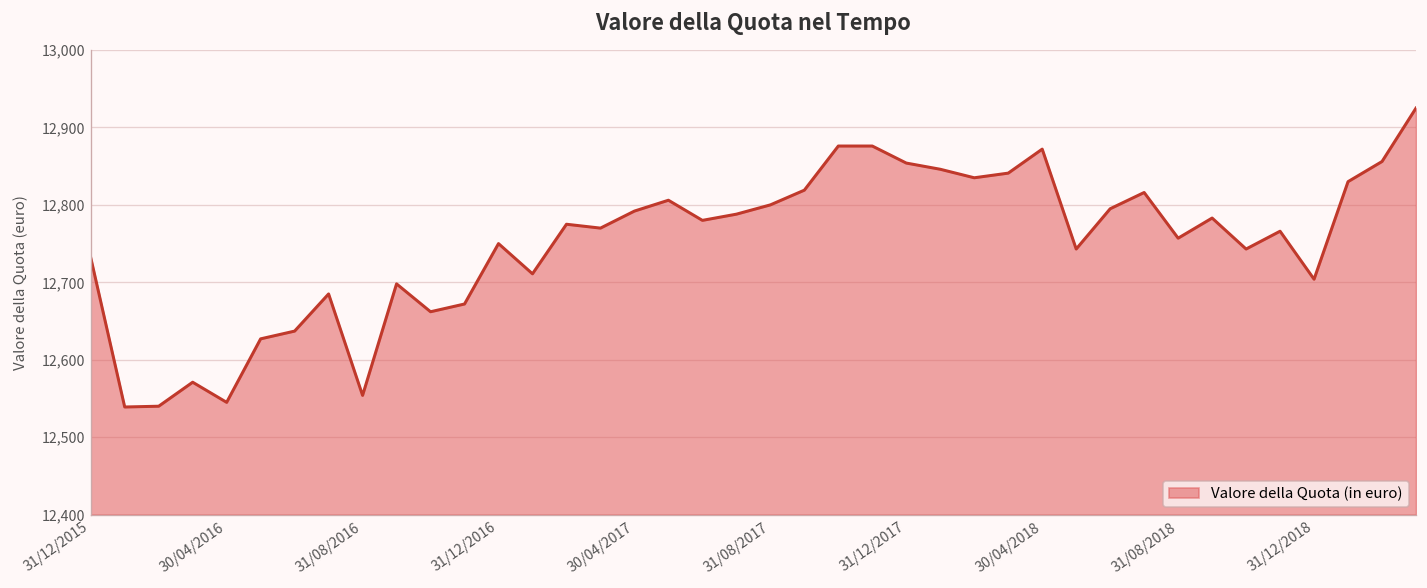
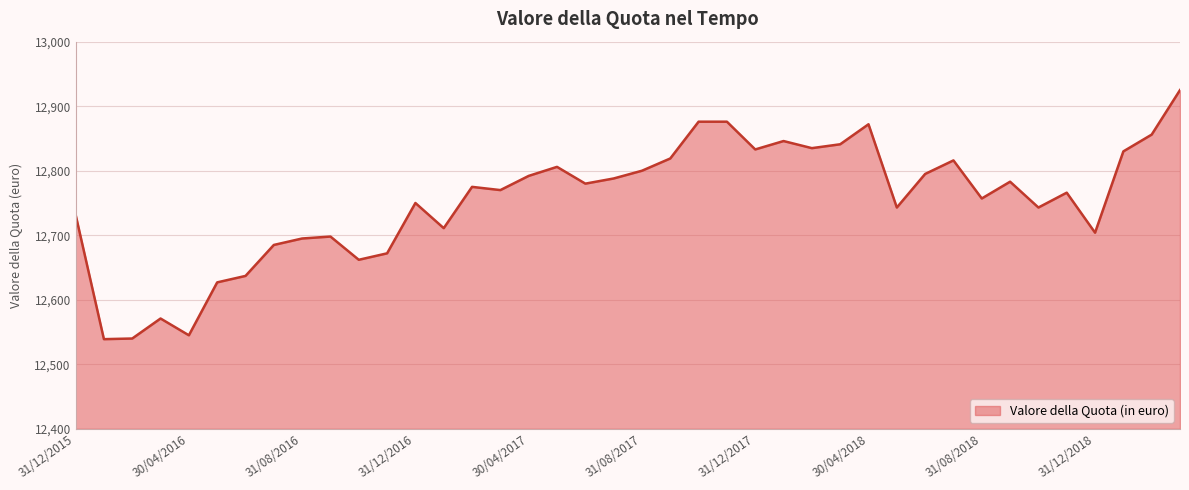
31/08/2016: 12,550 -> 12,700
31/12/2017: 12,850 -> 12,830
